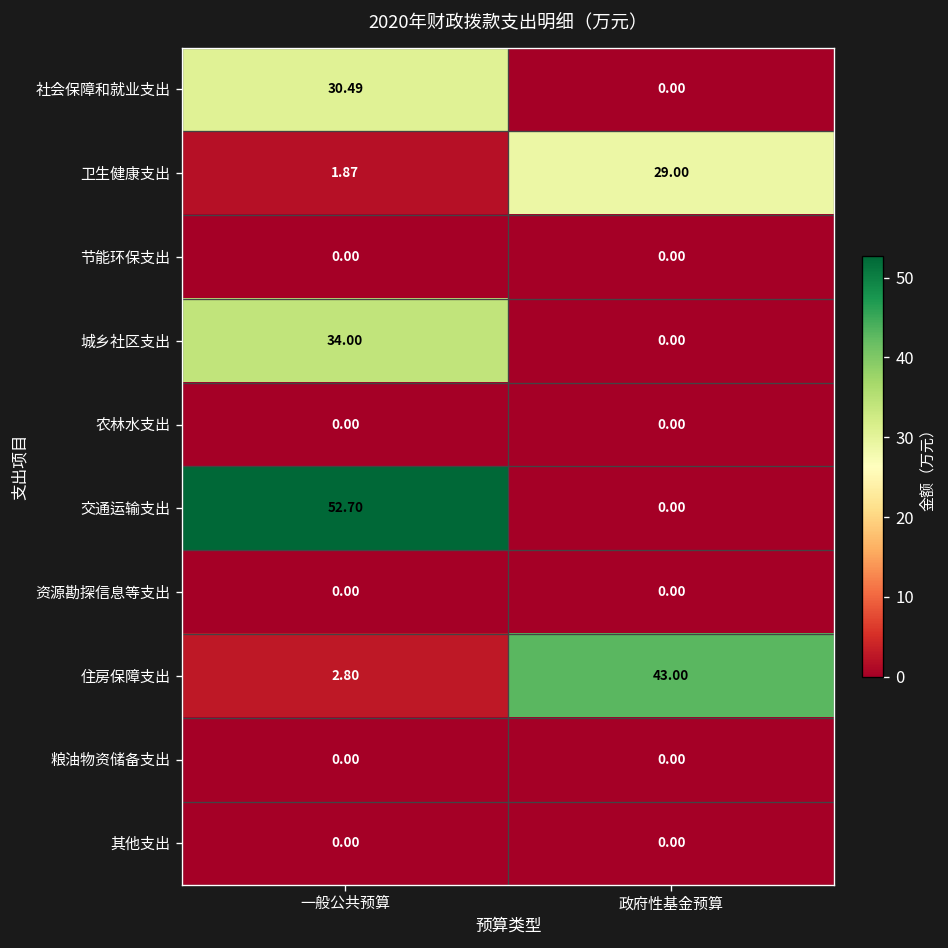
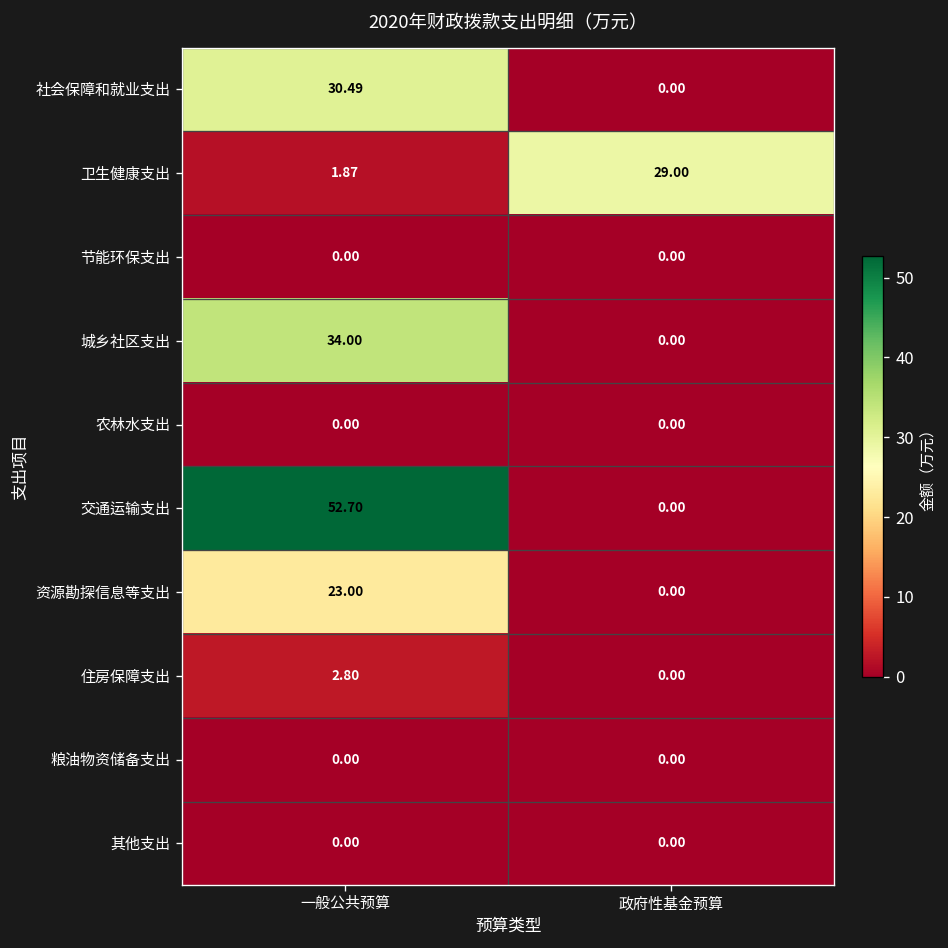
资源勘探信息等支出, 一般公共预算: 0.00 -> 23.00
住房保障支出, 政府性基金预算: 43.00 -> 0.00
